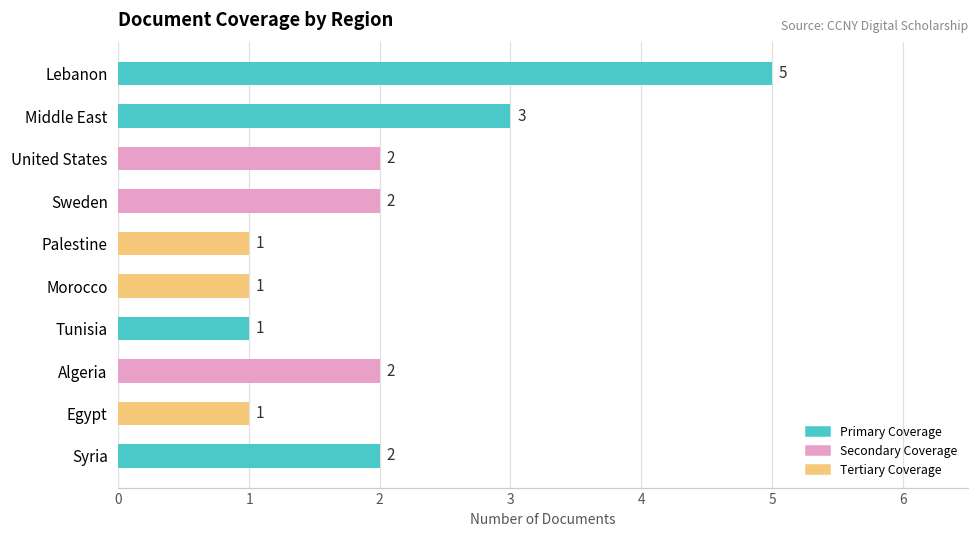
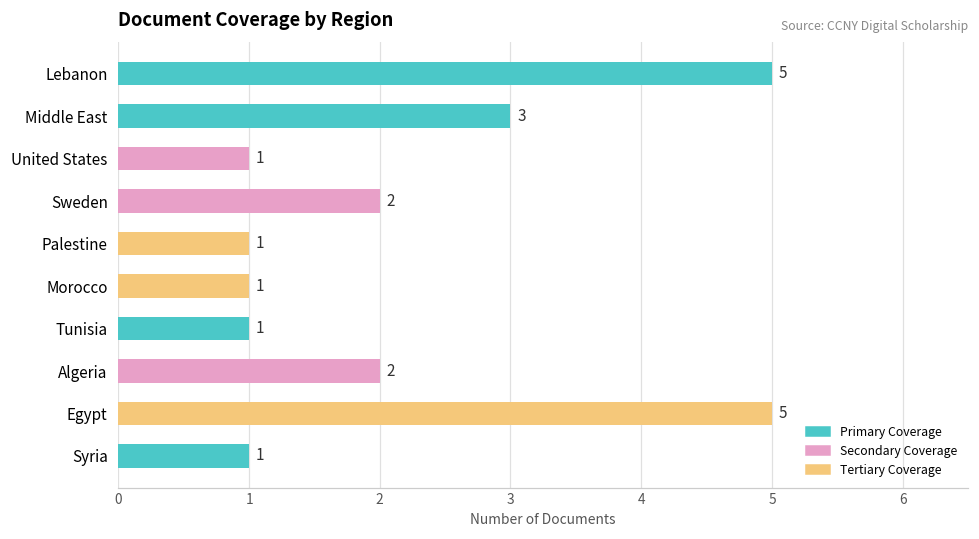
United States: 2 -> 1
Egypt: 1 -> 5
Syria: 2 -> 1
